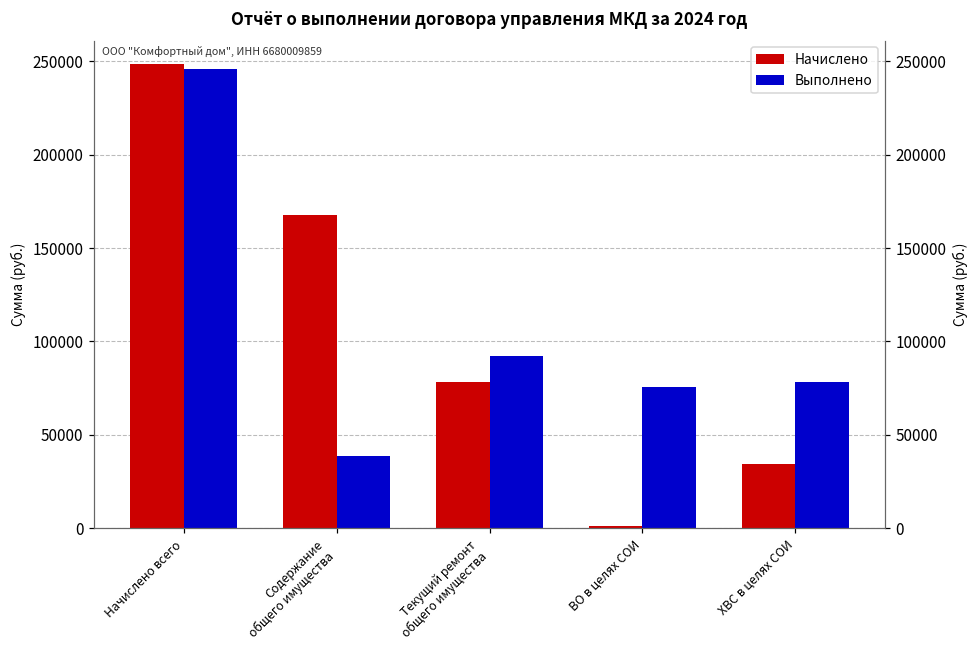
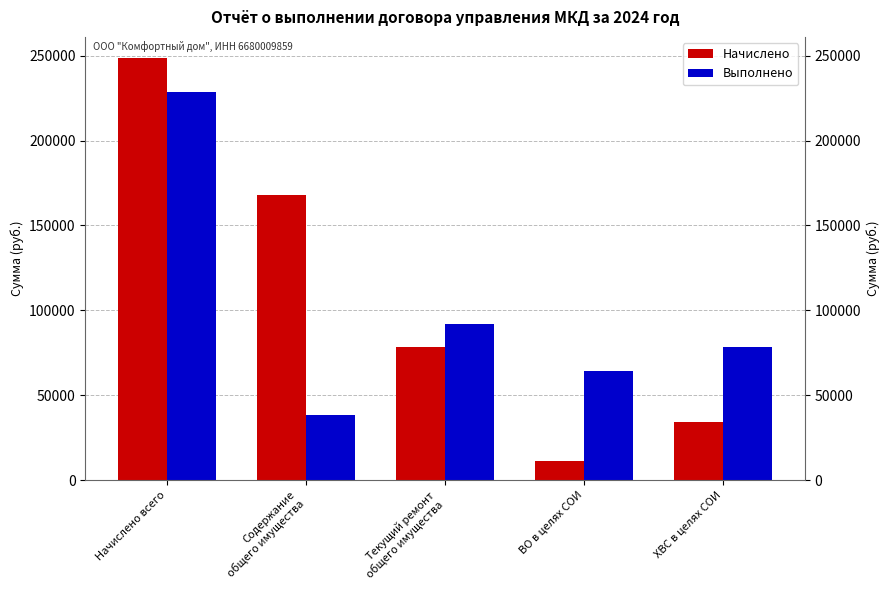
Выполнено, Начислено всего: 246000 -> 228000
Начислено, ВО в целях СОИ: 1000 -> 11000
Выполнено, ВО в целях СОИ: 76000 -> 64000
